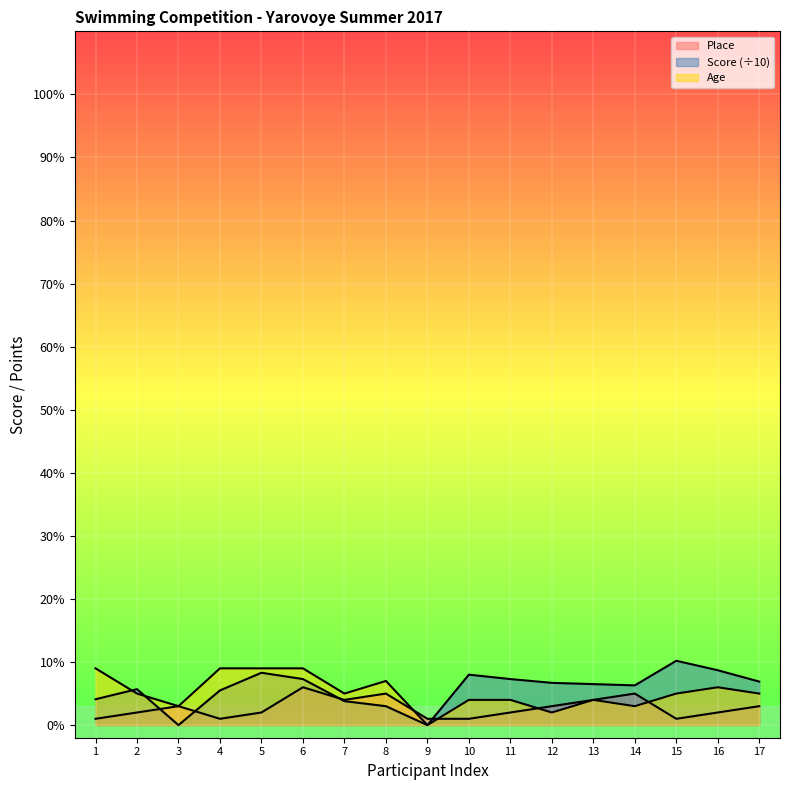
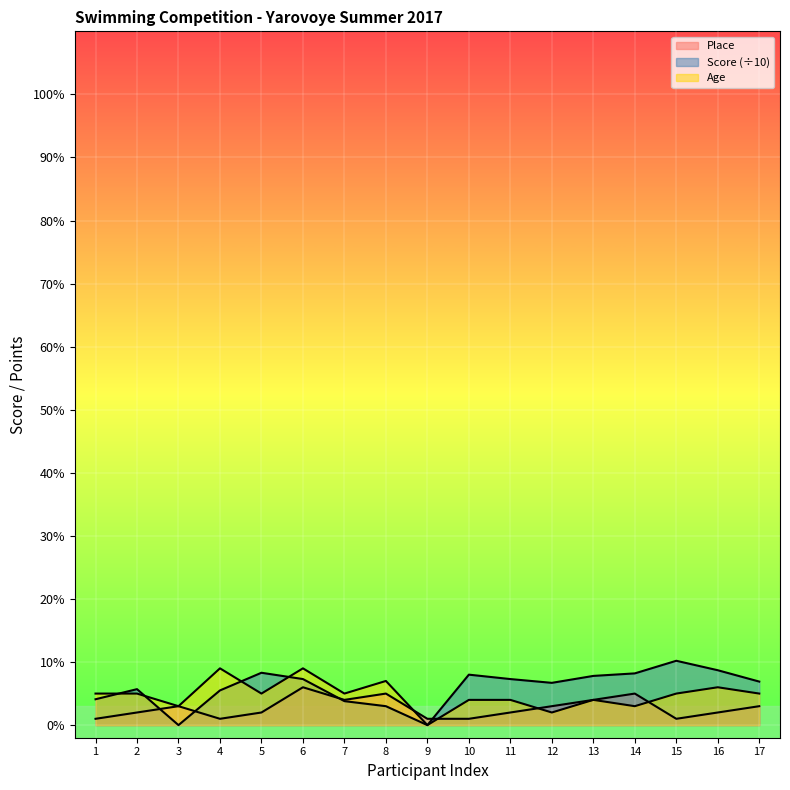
Age, 1: 9% -> 5%
Age, 5: 9% -> 5%
Score (÷10), 13: 7% -> 8%
Score (÷10), 14: 6% -> 8%
